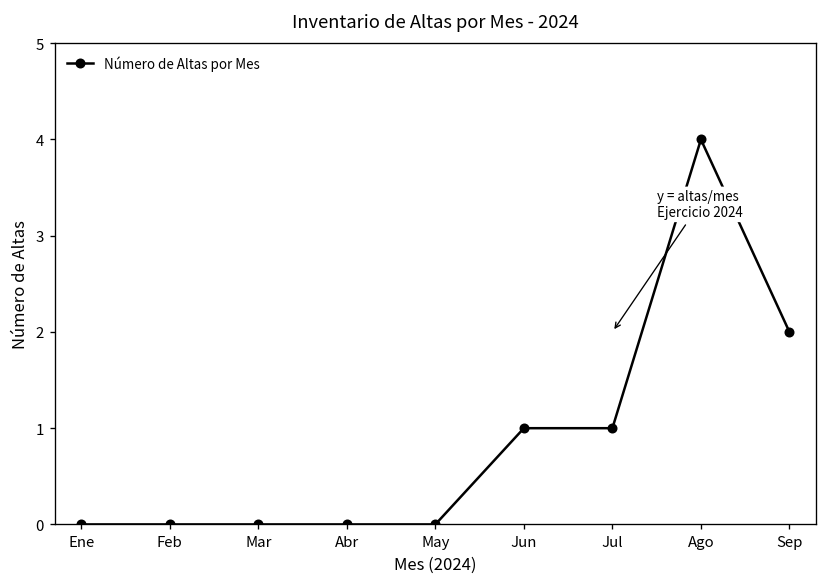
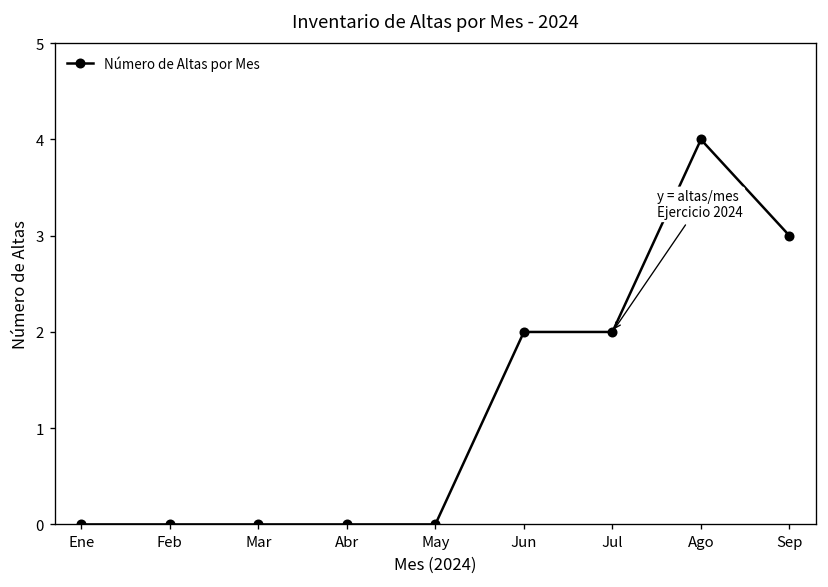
Jun: 1 -> 2
Jul: 1 -> 2
Sep: 2 -> 3
